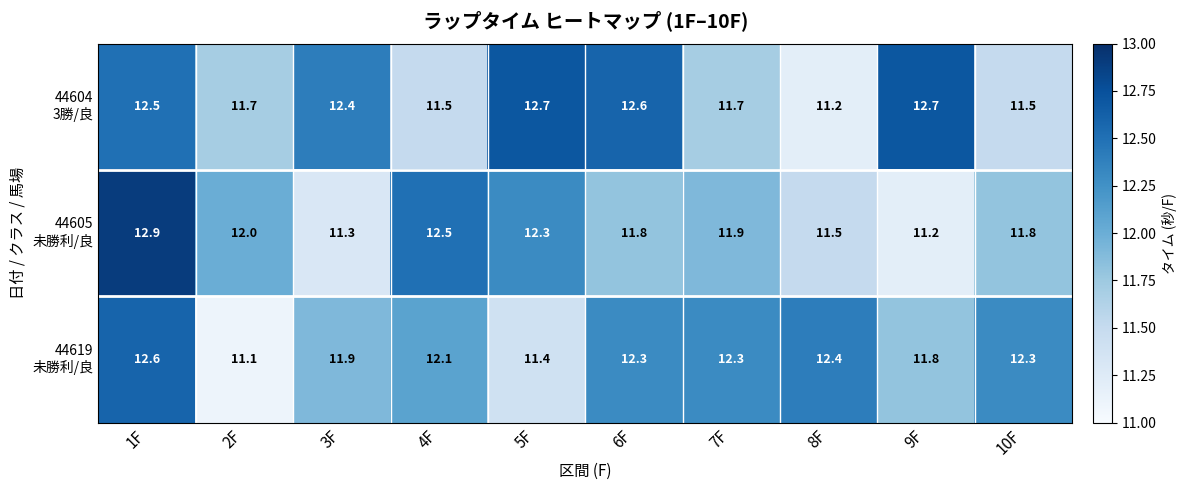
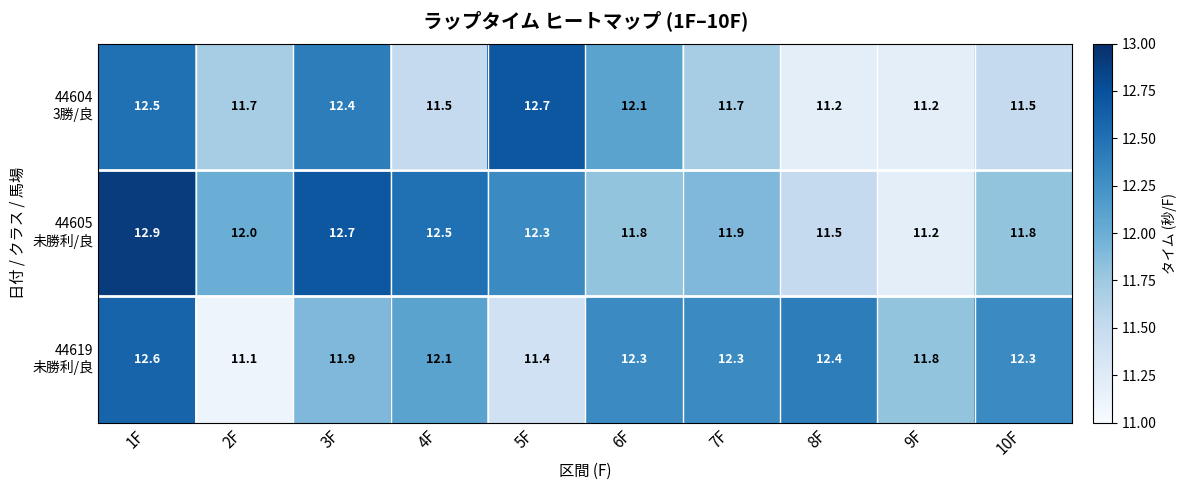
44604 3勝/良, 6F: 12.6 -> 12.1
44604 3勝/良, 9F: 12.7 -> 11.2
44605 未勝利/良, 3F: 11.3 -> 12.7
